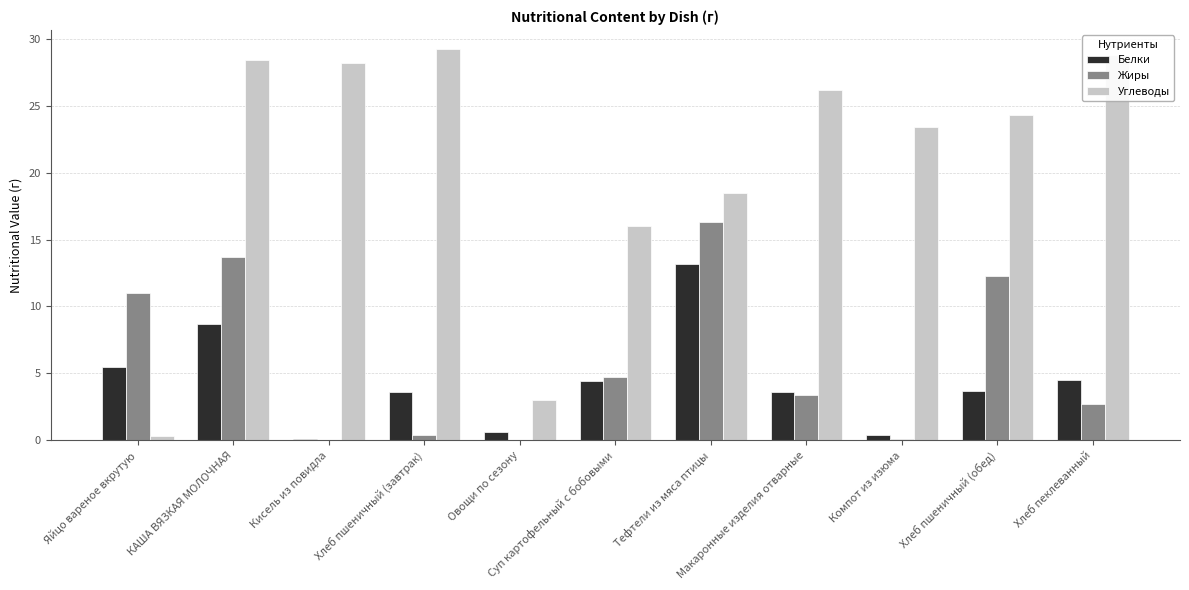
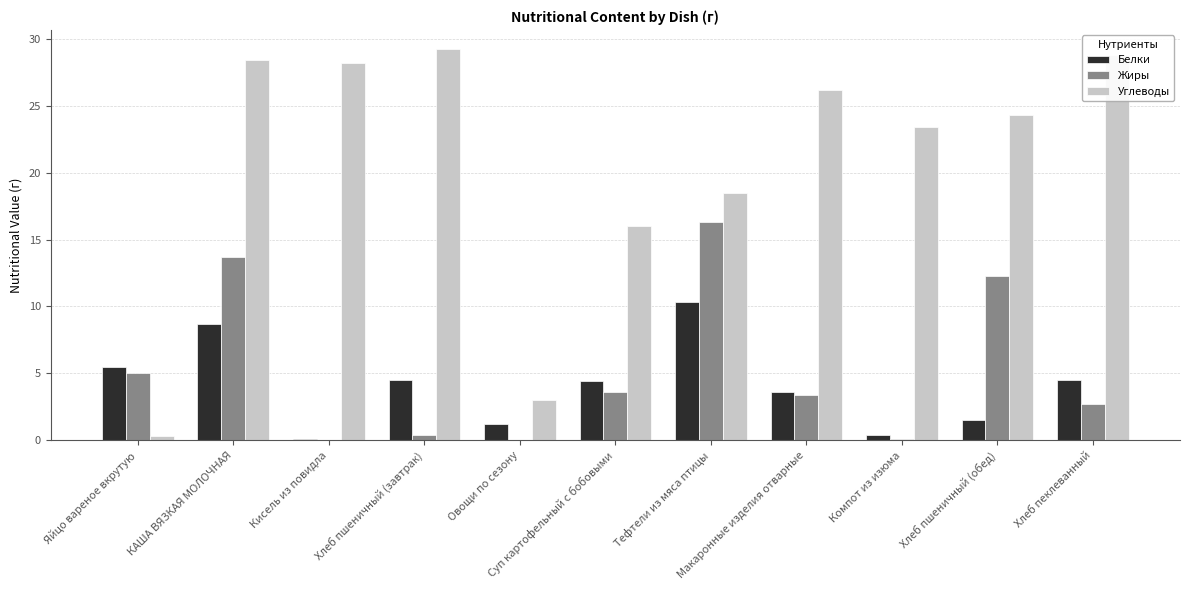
Жиры, Яйцо вареное вкрутую: 11 -> 5
Белки, Хлеб пшеничный (завтрак): 3.6 -> 4.5
Белки, Овощи по сезону: 0.6 -> 1.2
Жиры, Суп картофельный с бобовыми: 4.7 -> 3.6
Белки, Тефтели из мяса птицы: 13.2 -> 10.3
Белки, Хлеб пшеничный (обед): 3.7 -> 1.5
